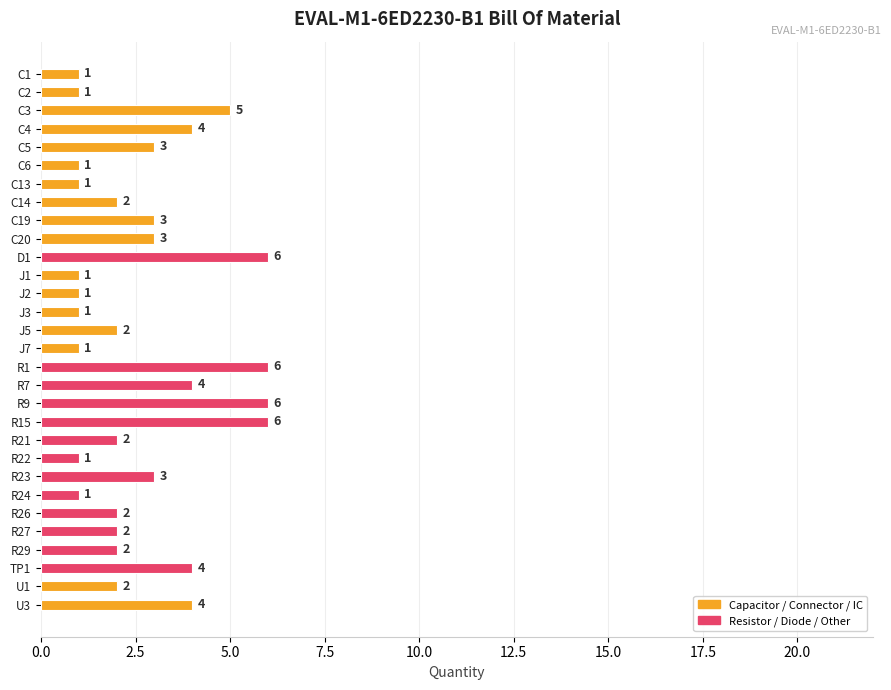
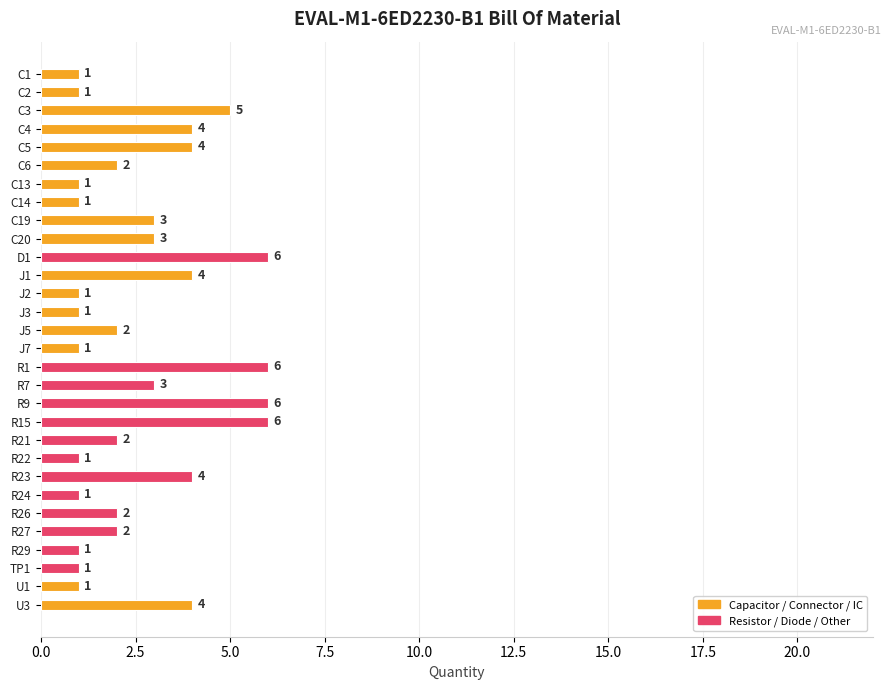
C5: 3 -> 4
C6: 1 -> 2
C14: 2 -> 1
J1: 1 -> 4
R7: 4 -> 3
R23: 3 -> 4
R29: 2 -> 1
TP1: 4 -> 1
U1: 2 -> 1
